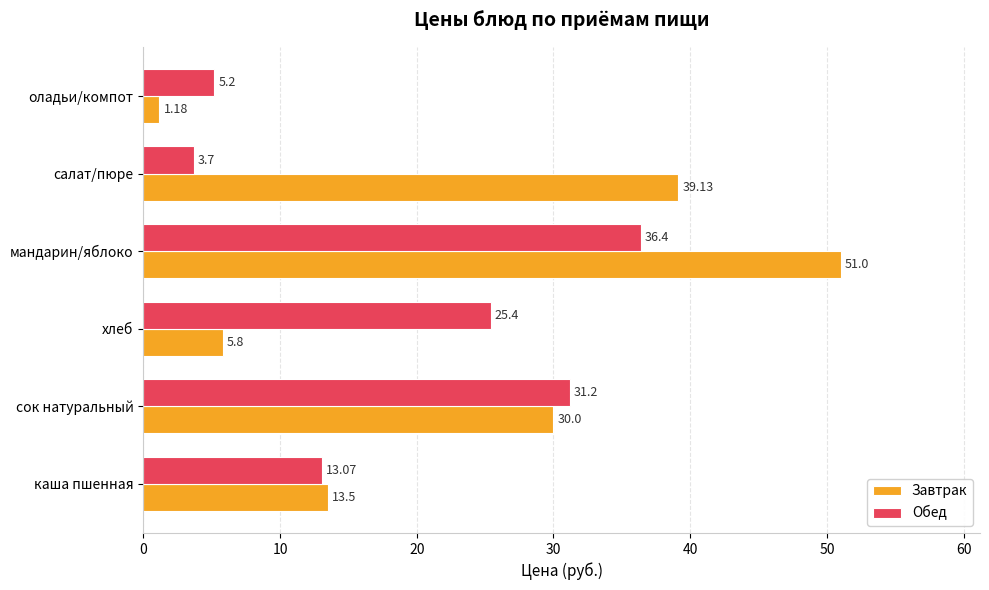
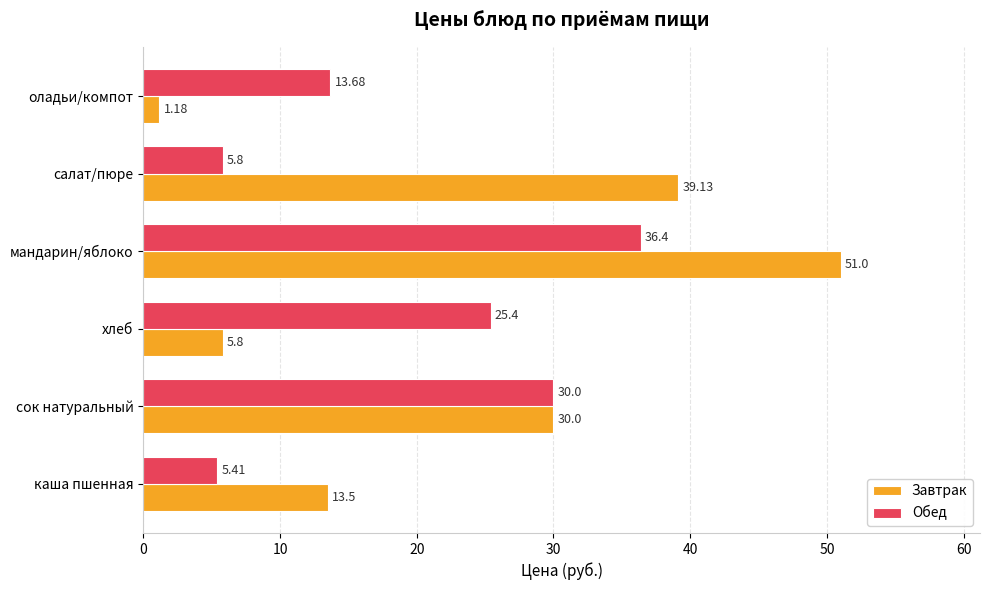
Обед, оладьи/компот: 5.2 -> 13.68
Обед, салат/пюре: 3.7 -> 5.8
Обед, сок натуральный: 31.2 -> 30.0
Обед, каша пшенная: 13.07 -> 5.41
